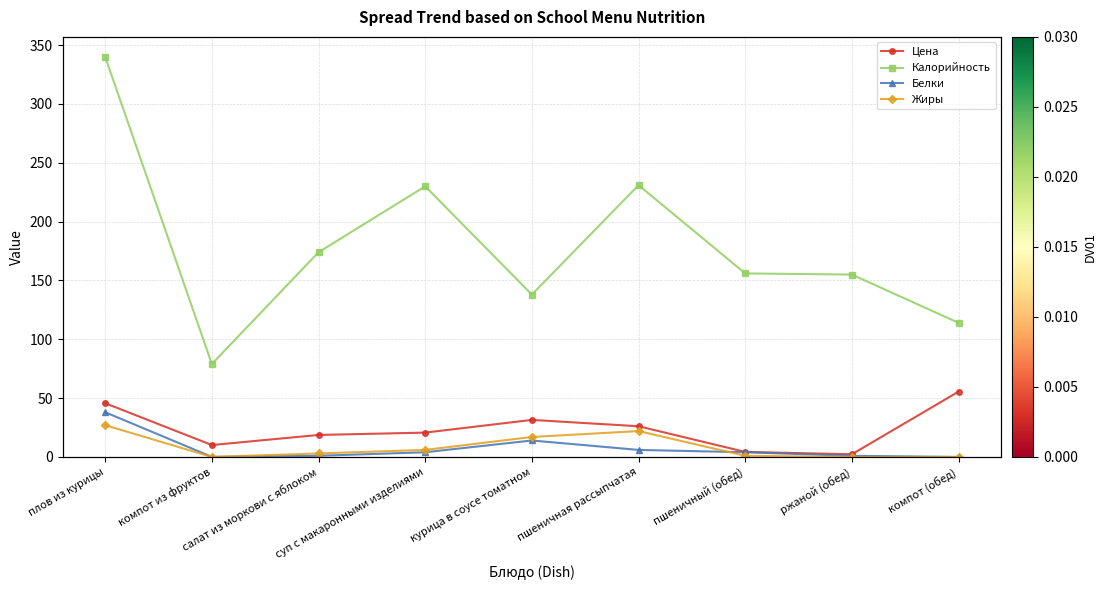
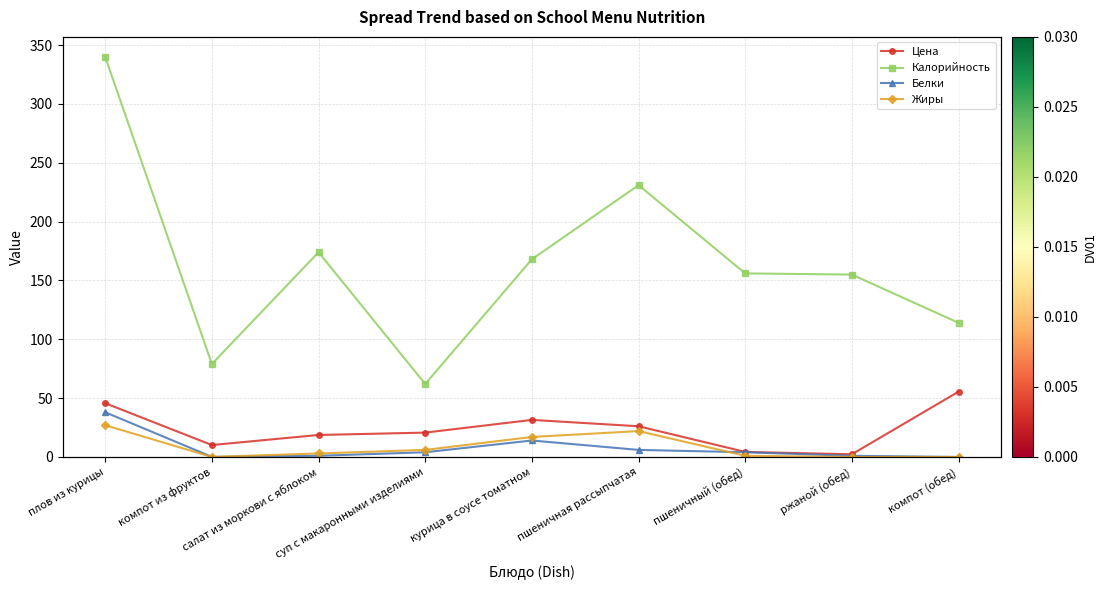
Калорийность, суп с макаронными изделиями: 230 -> 62
Калорийность, курица в соусе томатном: 138 -> 168
